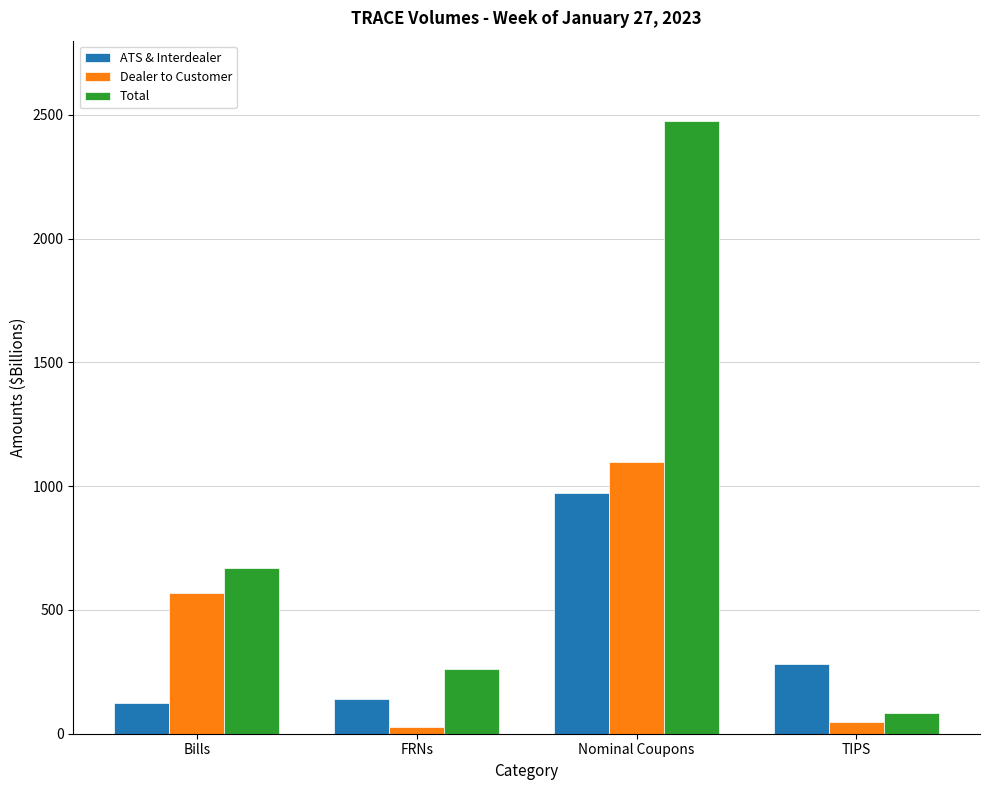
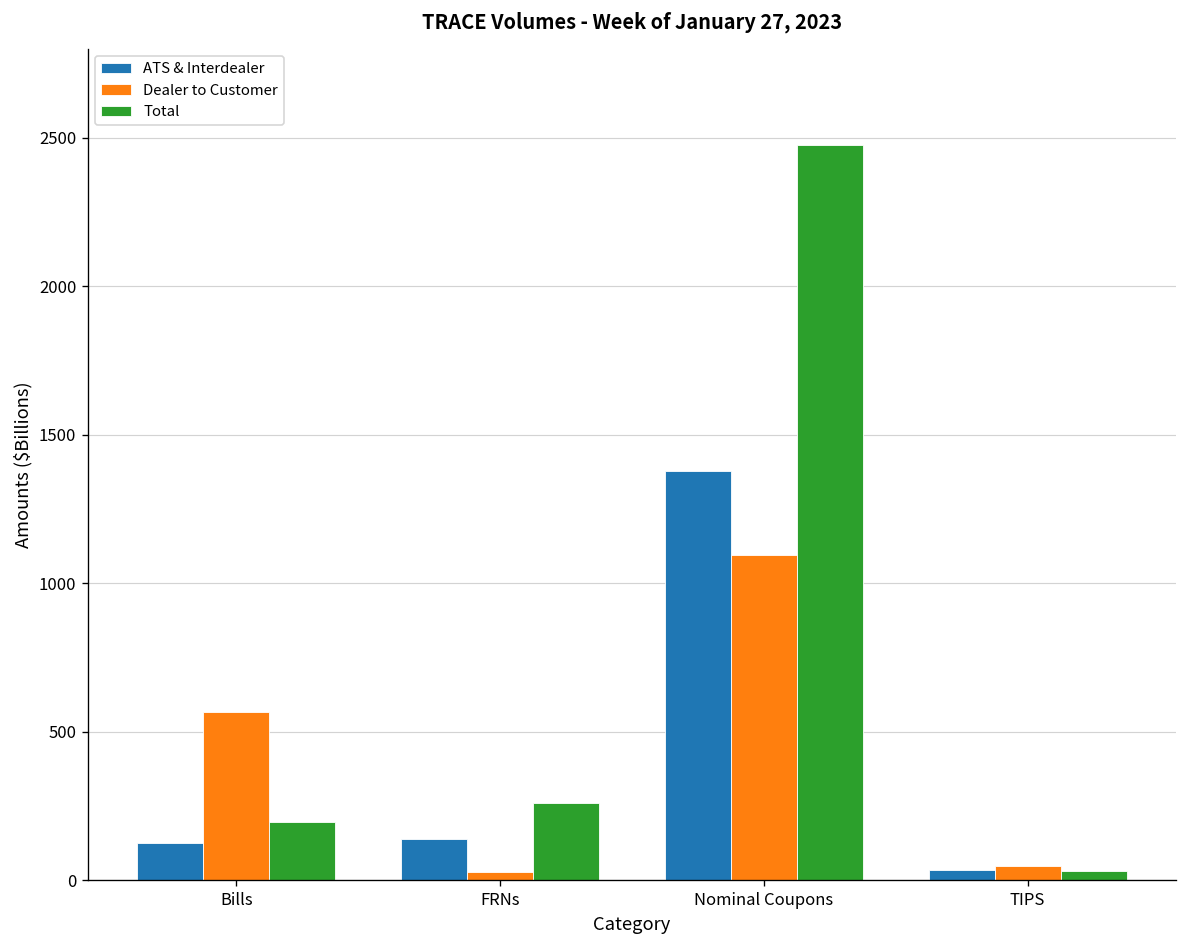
Total, Bills: 670 -> 200
ATS & Interdealer, Nominal Coupons: 970 -> 1380
ATS & Interdealer, TIPS: 280 -> 30
Total, TIPS: 80 -> 30
